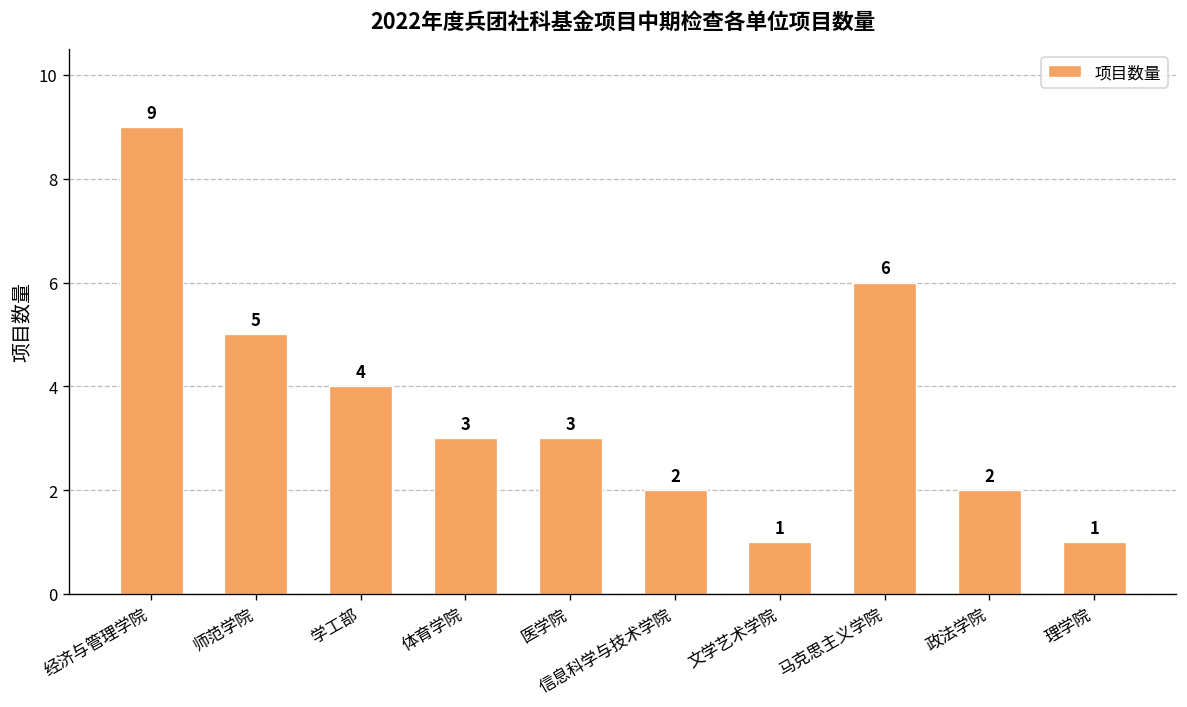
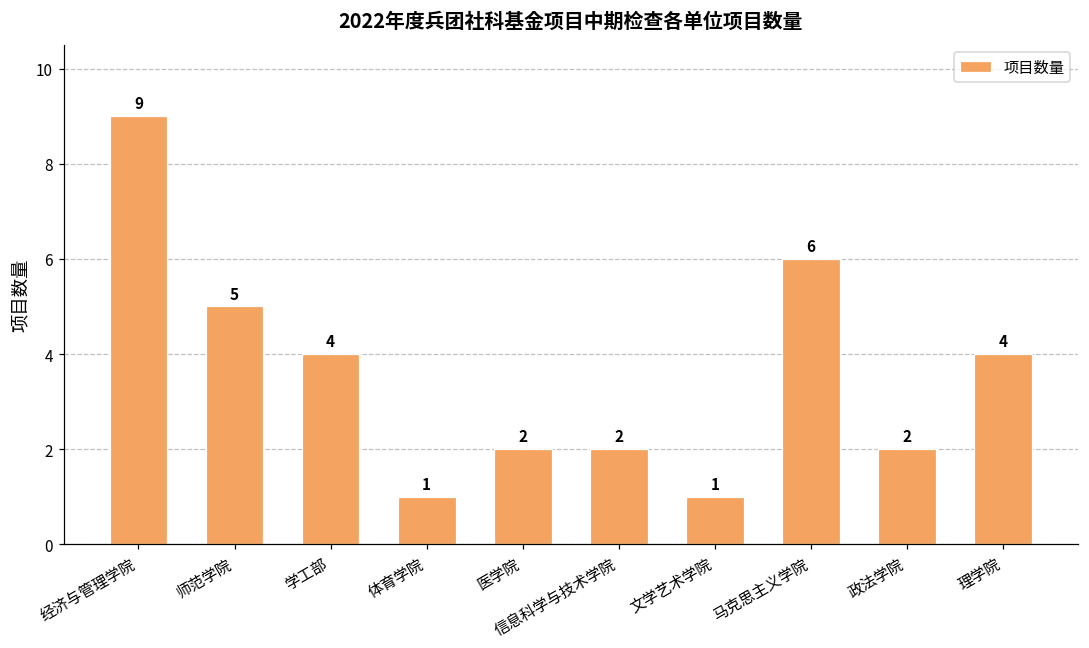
体育学院: 3 -> 1
医学院: 3 -> 2
理学院: 1 -> 4
